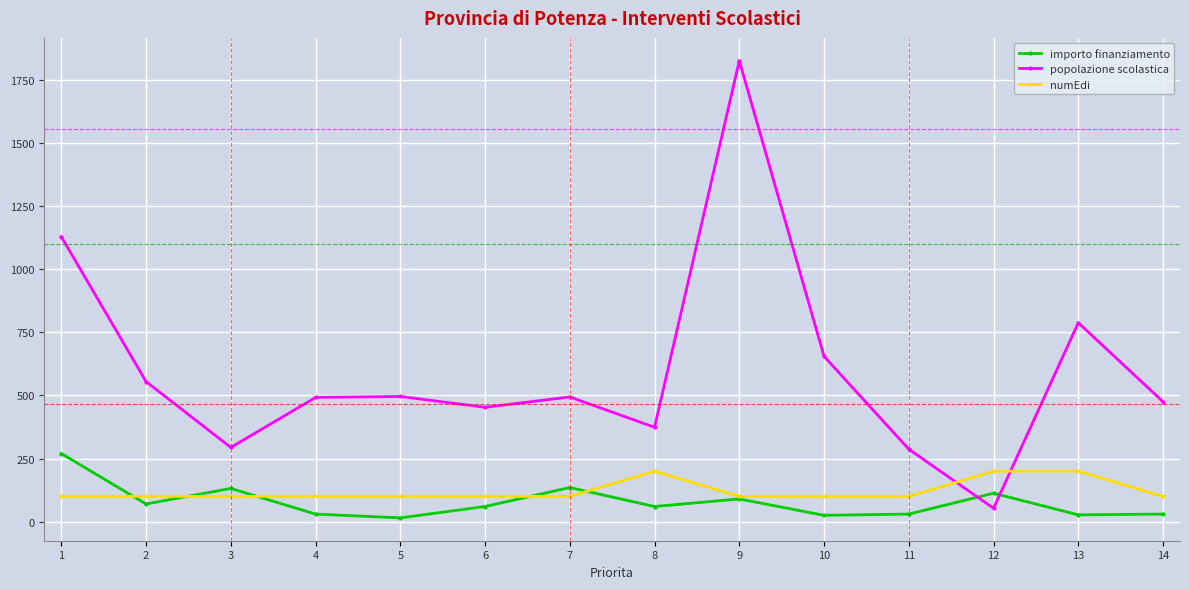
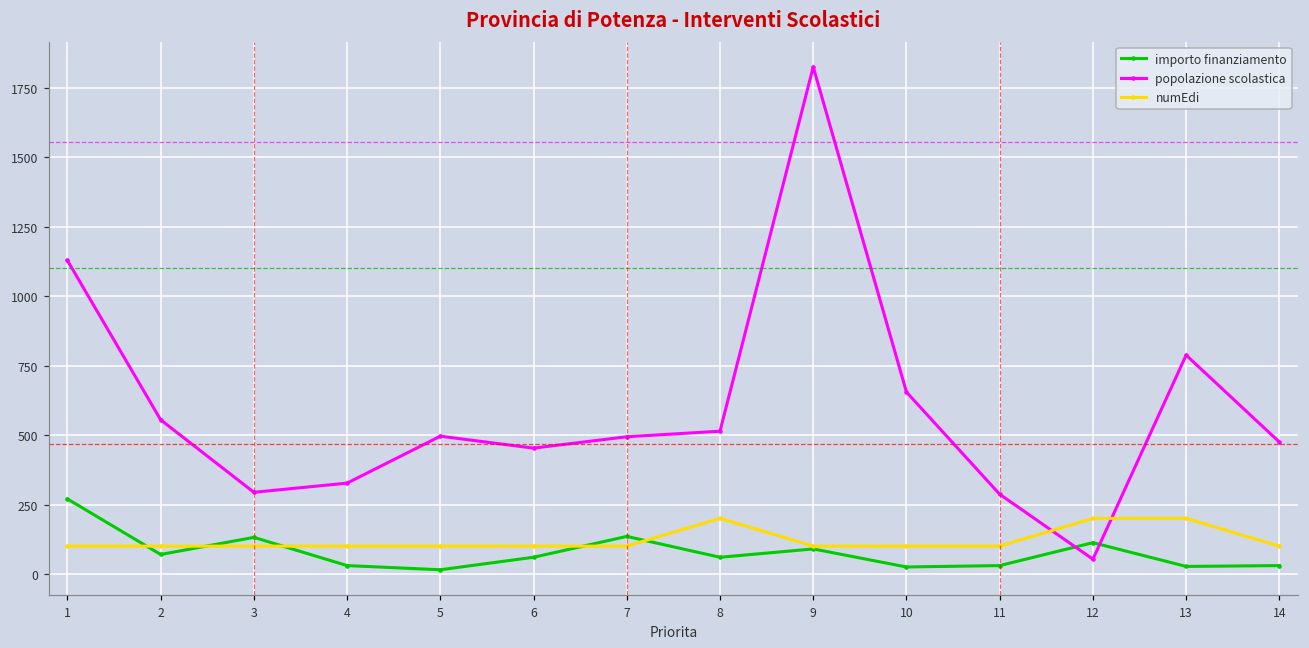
popolazione scolastica, 4: 490 -> 330
popolazione scolastica, 8: 370 -> 510
